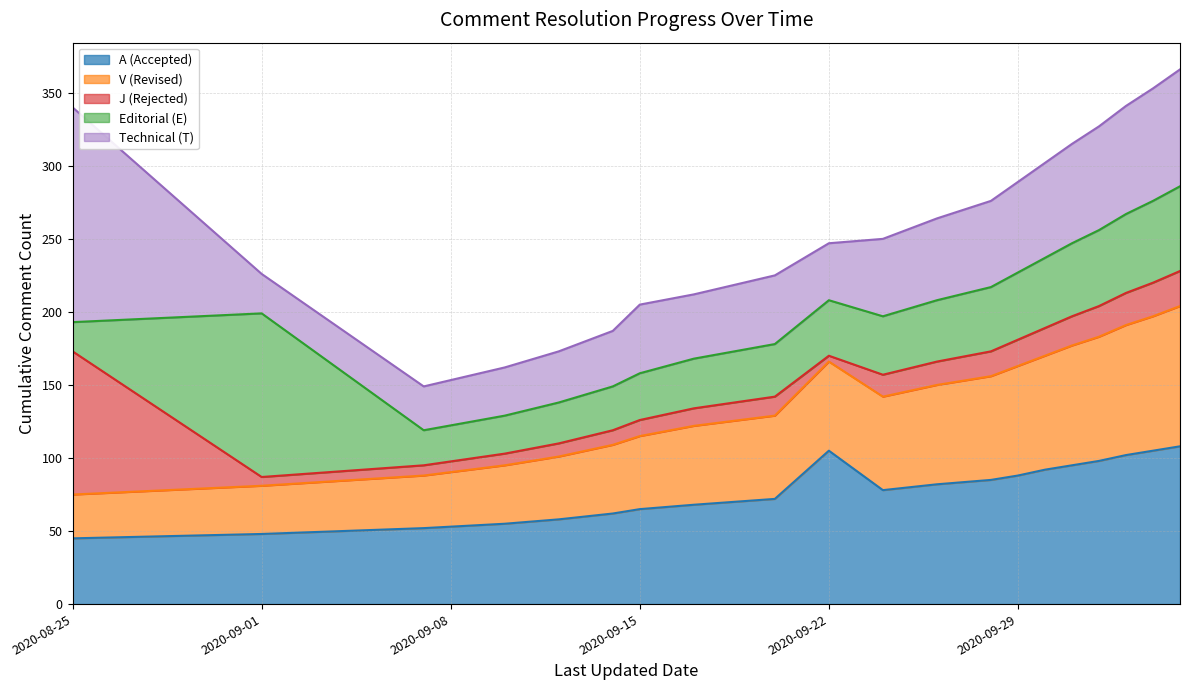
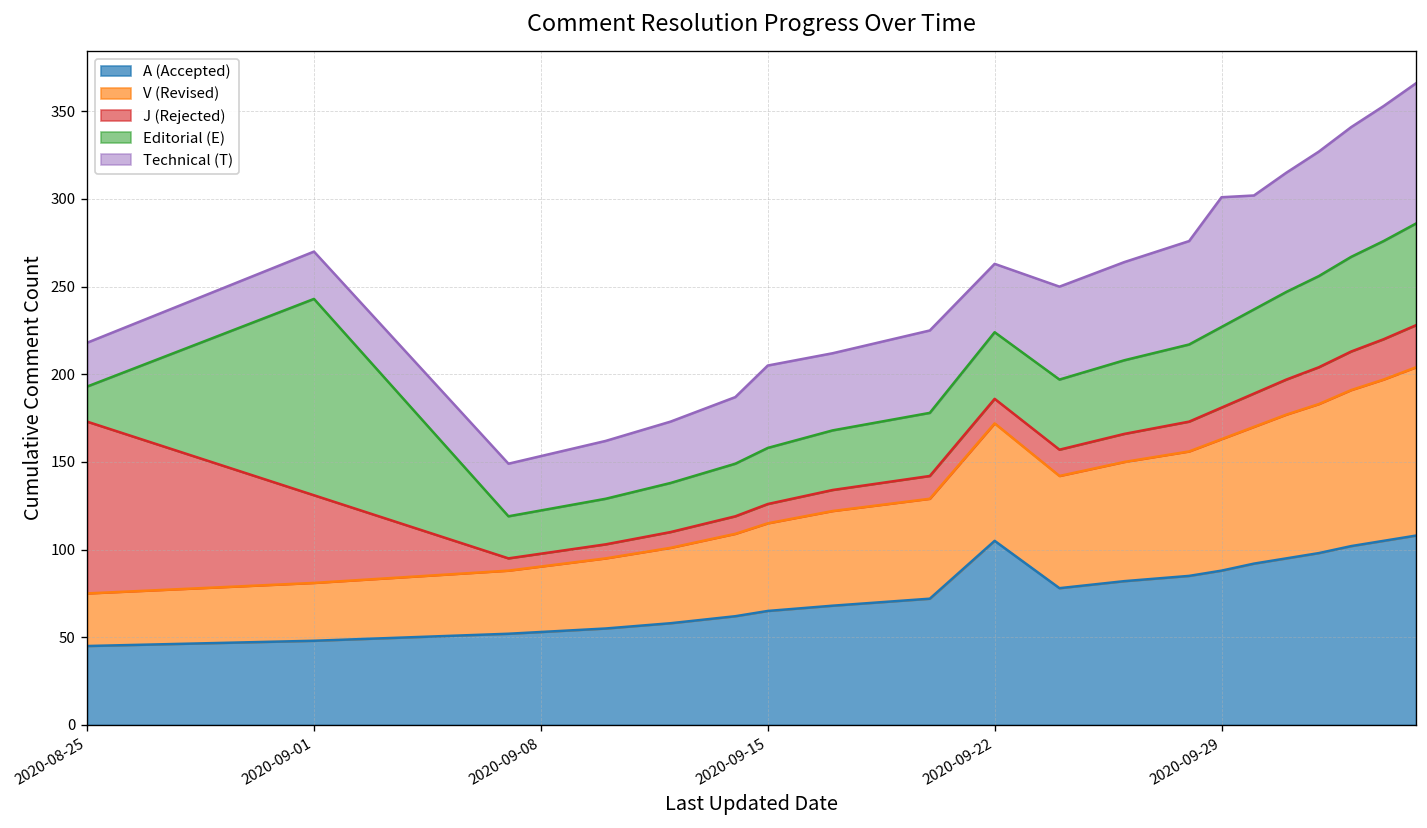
Technical (T), 2020-08-25: 147 -> 25
J (Rejected), 2020-09-01: 6 -> 50
V (Revised), 2020-09-22: 61 -> 67
J (Rejected), 2020-09-22: 4 -> 14
Technical (T), 2020-09-29: 62 -> 74
